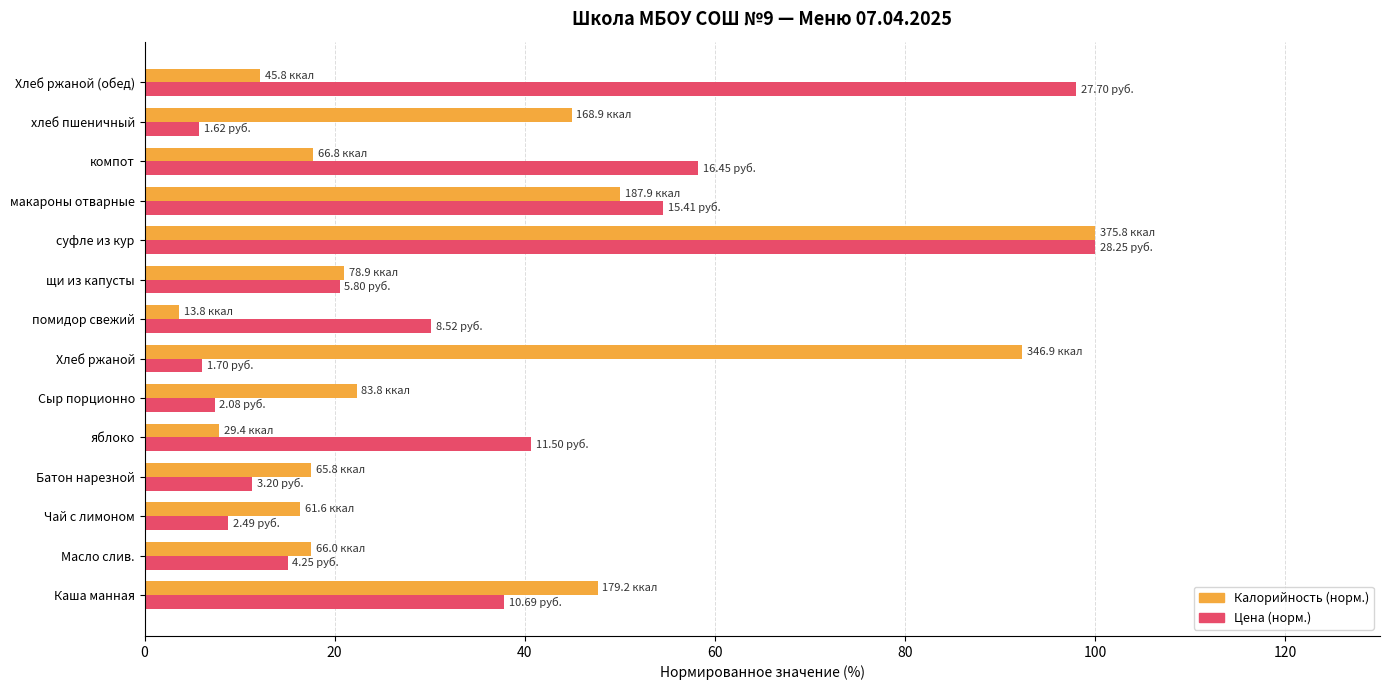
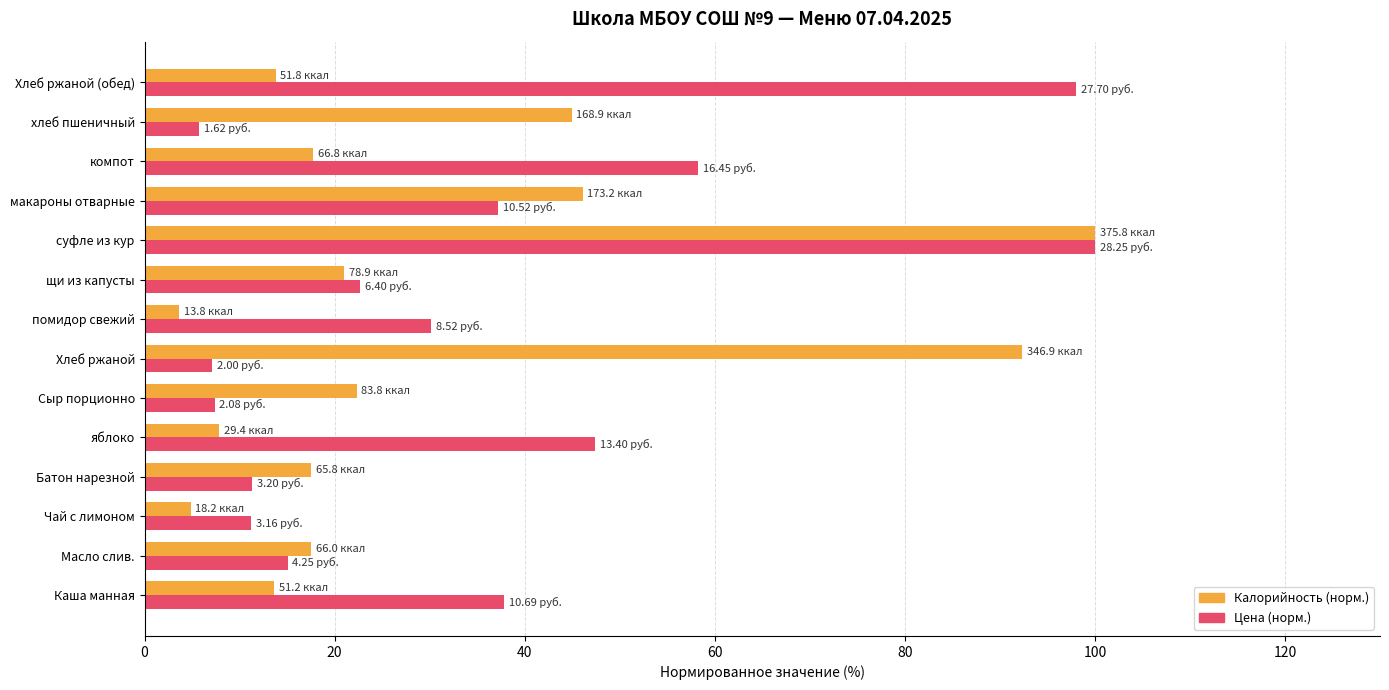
Калорийность (норм.), Хлеб ржаной (обед): 45.8 -> 51.8
Калорийность (норм.), макароны отварные: 187.9 -> 173.2
Цена (норм.), макароны отварные: 15.41 -> 10.52
Цена (норм.), щи из капусты: 5.80 -> 6.40
Цена (норм.), Хлеб ржаной: 1.70 -> 2.00
Цена (норм.), яблоко: 11.50 -> 13.40
Калорийность (норм.), Чай с лимоном: 61.6 -> 18.2
Цена (норм.), Чай с лимоном: 2.49 -> 3.16
Калорийность (норм.), Каша манная: 179.2 -> 51.2
